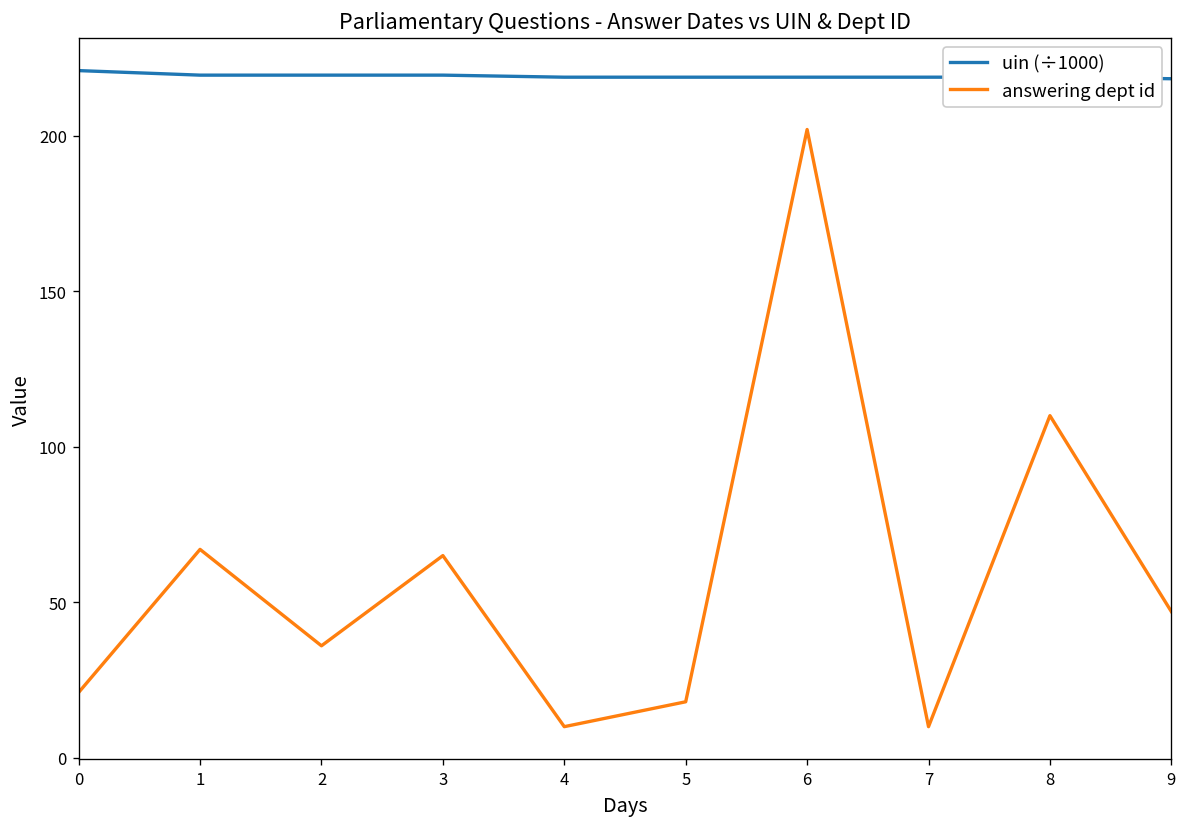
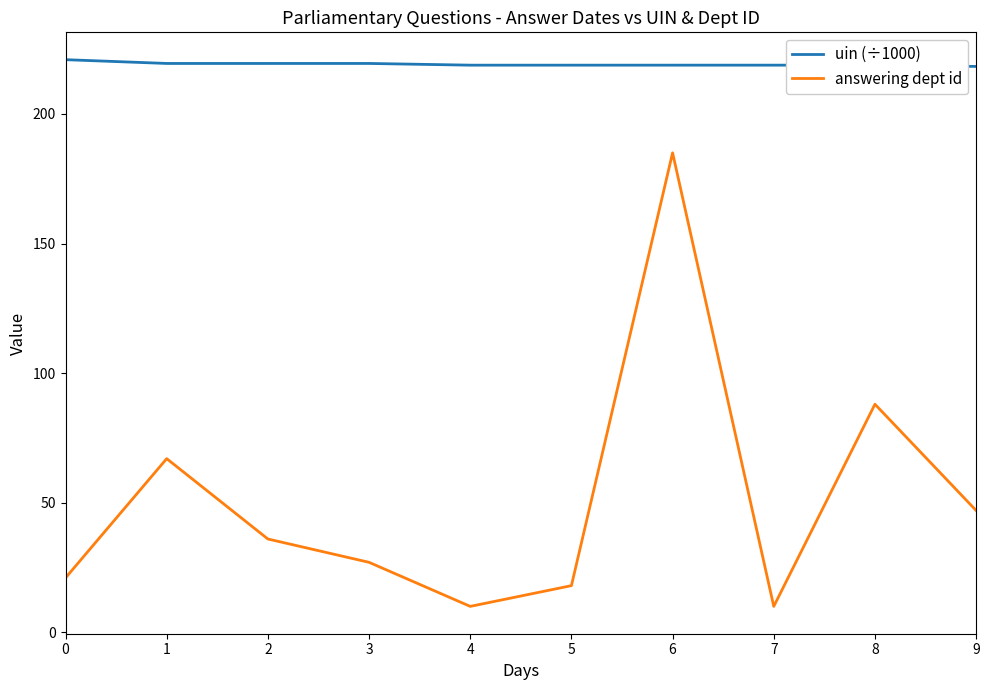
answering dept id, 3: 65 -> 27
answering dept id, 6: 202 -> 185
answering dept id, 8: 110 -> 88
